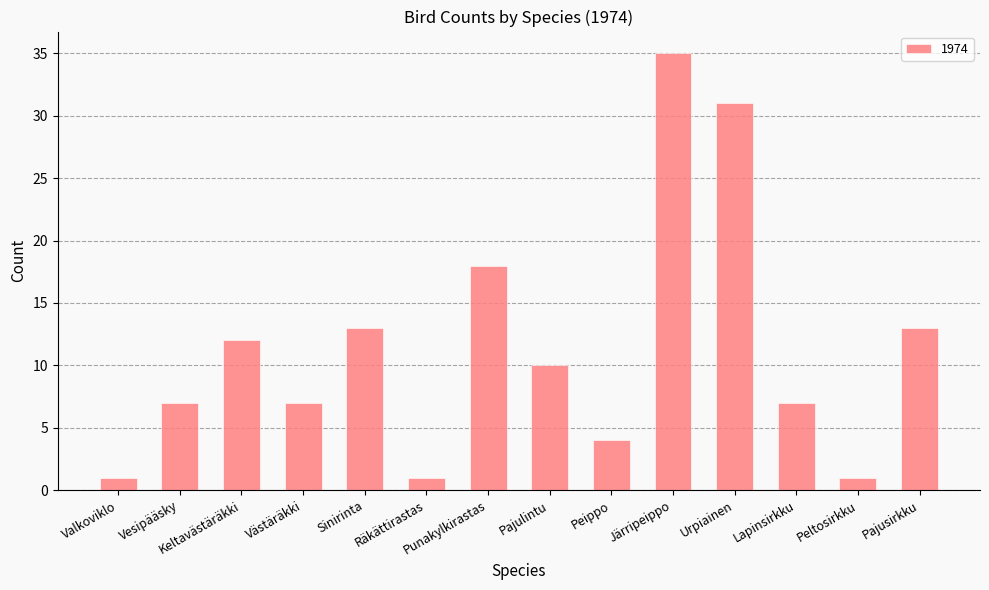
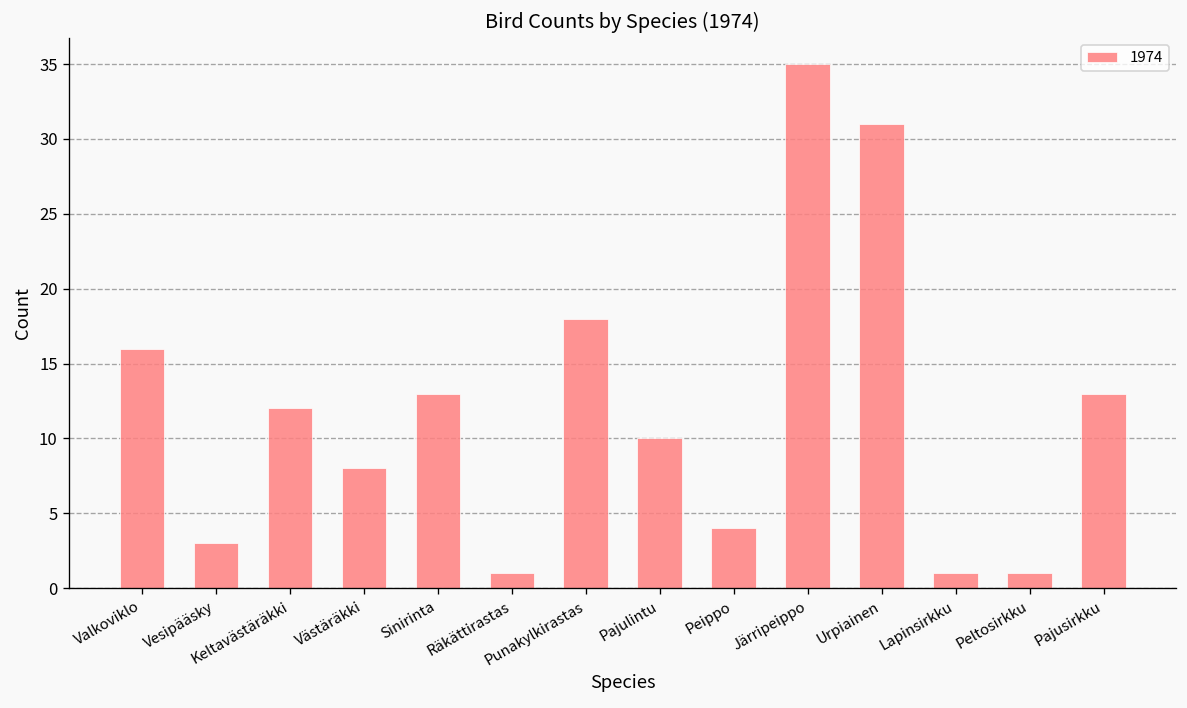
Valkoviklo: 1 -> 16
Vesipääsky: 7 -> 3
Västäräkki: 7 -> 8
Lapinsirkku: 7 -> 1
